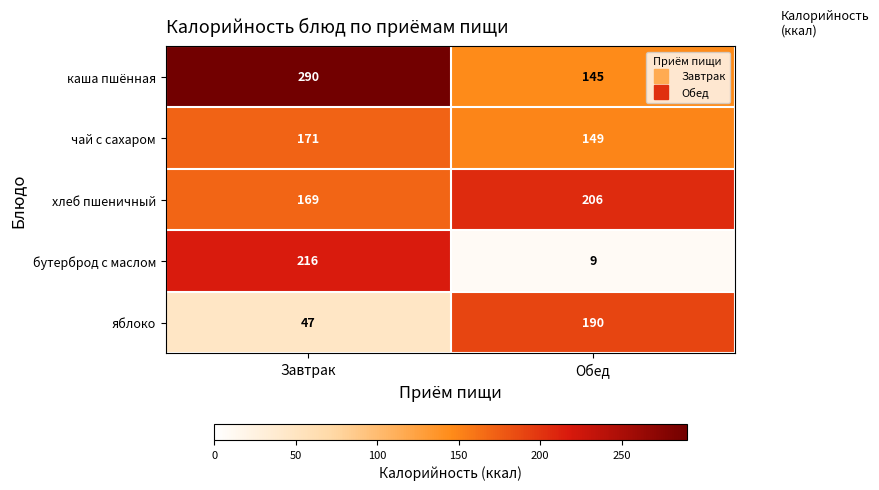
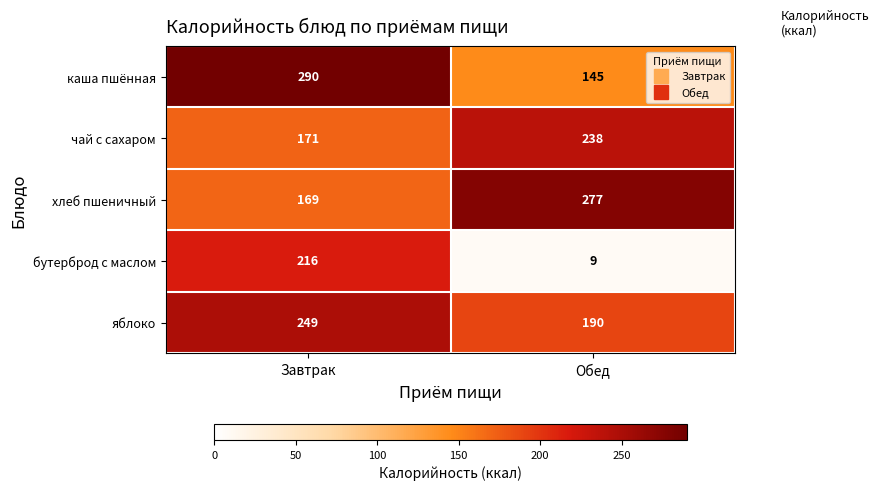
чай с сахаром, Обед: 149 -> 238
хлеб пшеничный, Обед: 206 -> 277
яблоко, Завтрак: 47 -> 249
